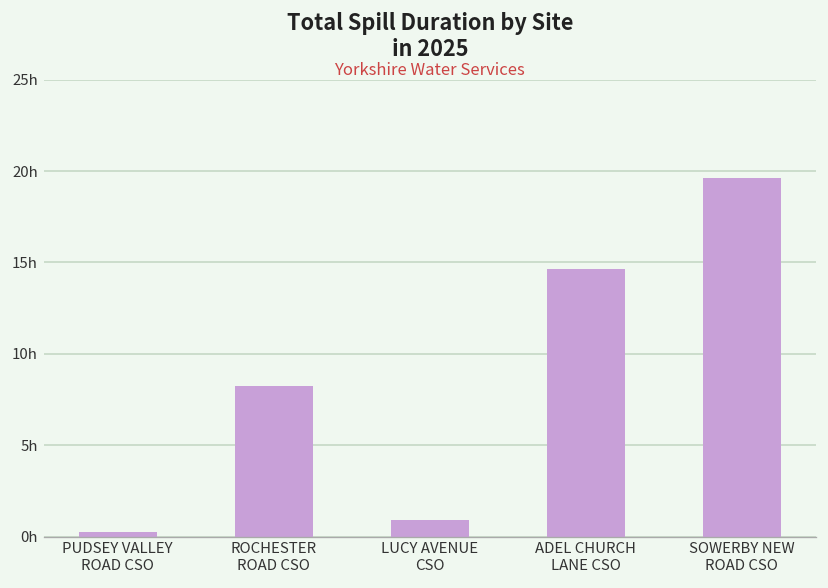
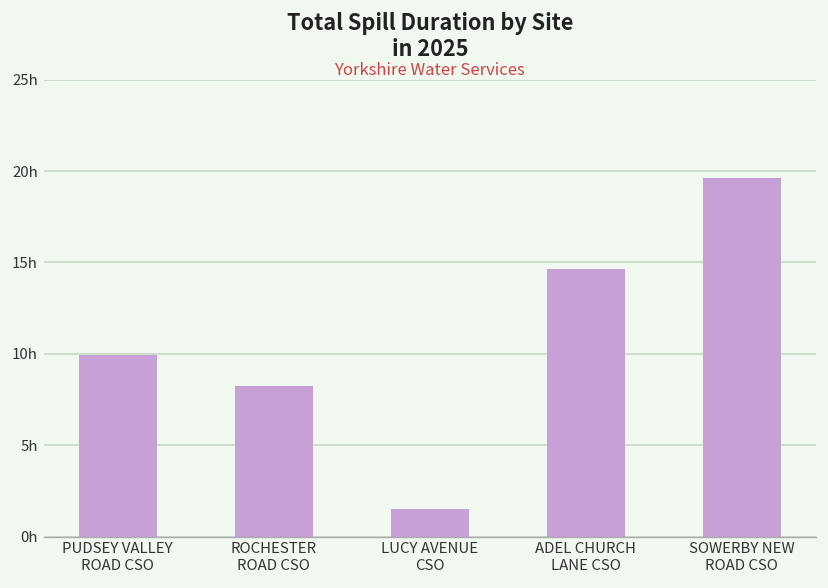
PUDSEY VALLEY ROAD CSO: 0.3h -> 9.9h
LUCY AVENUE CSO: 0.9h -> 1.5h
